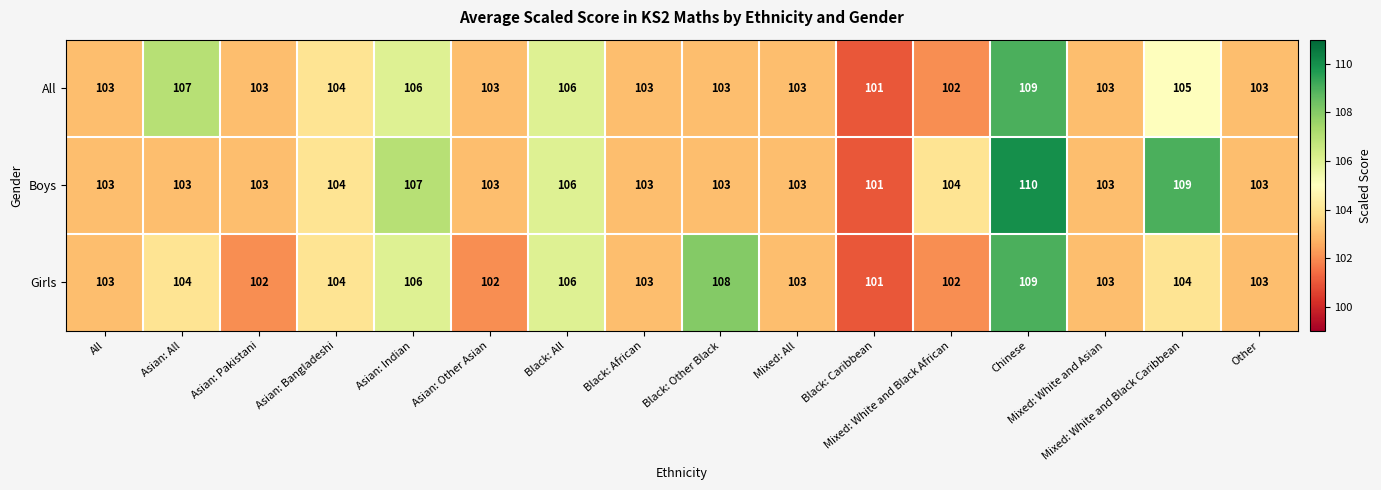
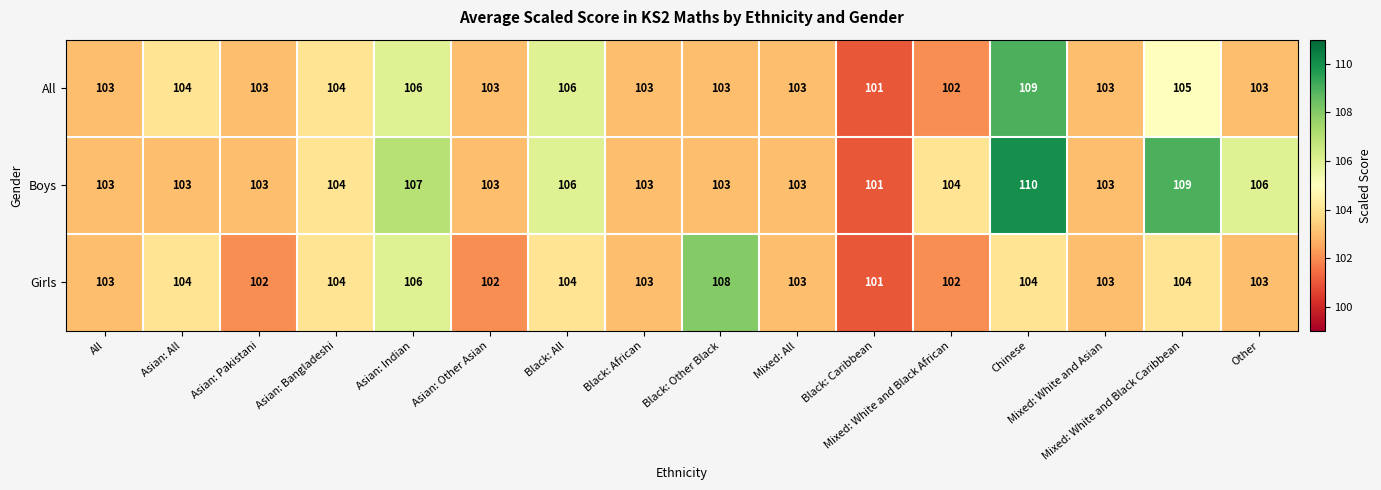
All, Asian: All: 107 -> 104
Boys, Other: 103 -> 106
Girls, Black: All: 106 -> 104
Girls, Chinese: 109 -> 104
